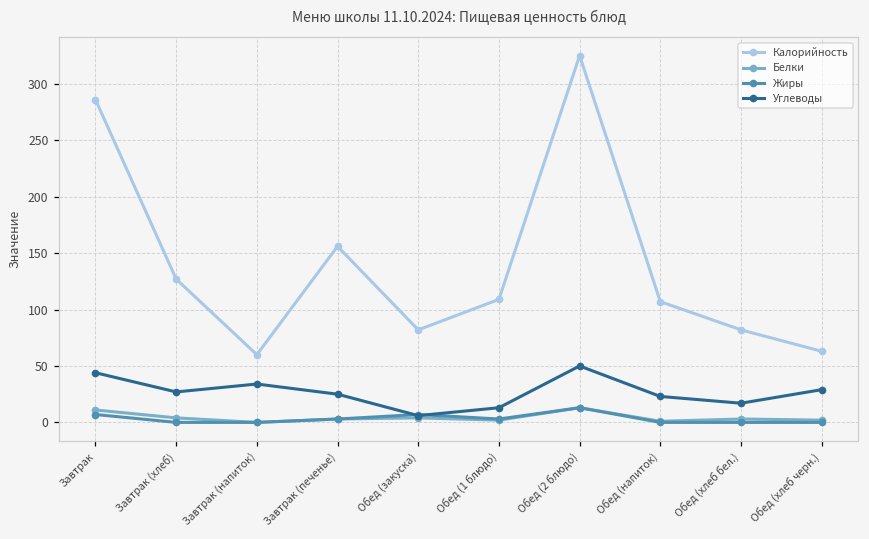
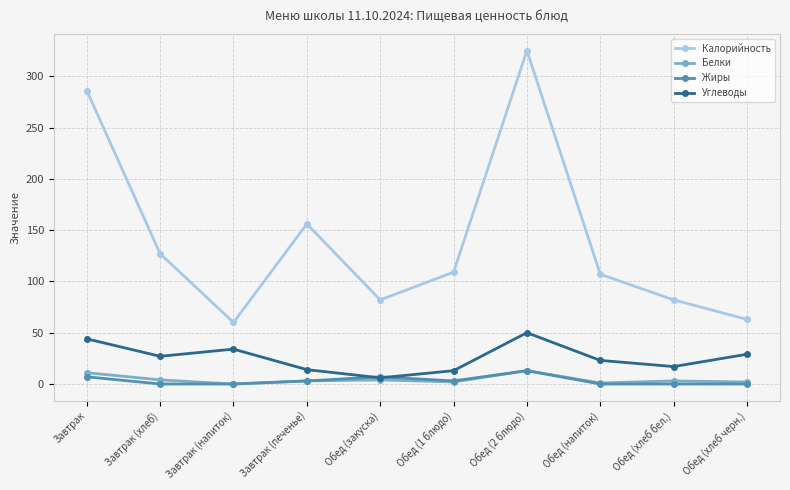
Углеводы, Завтрак (печенье): 25 -> 14
